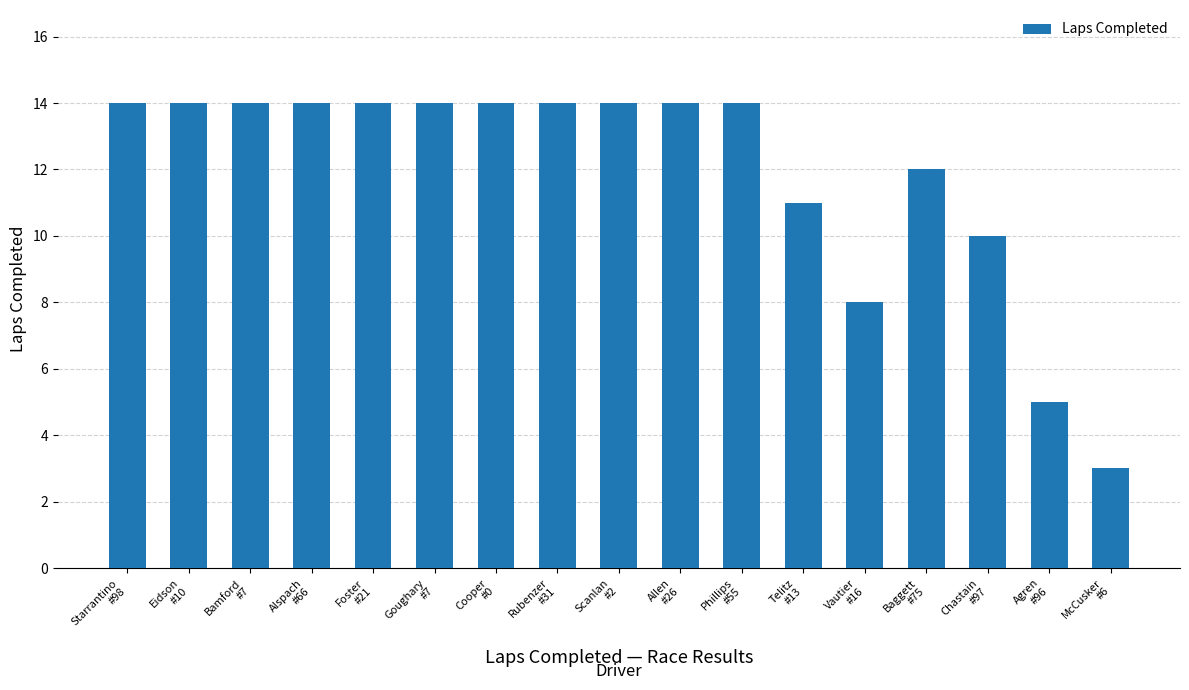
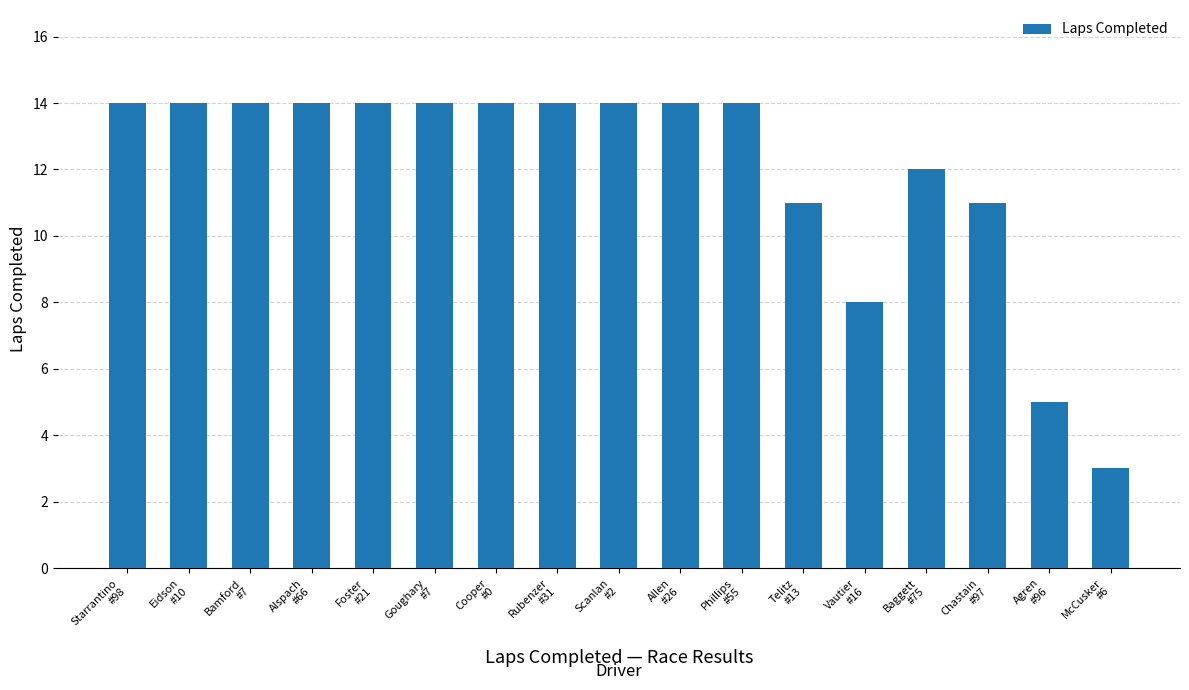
Chastain #97: 10 -> 11
